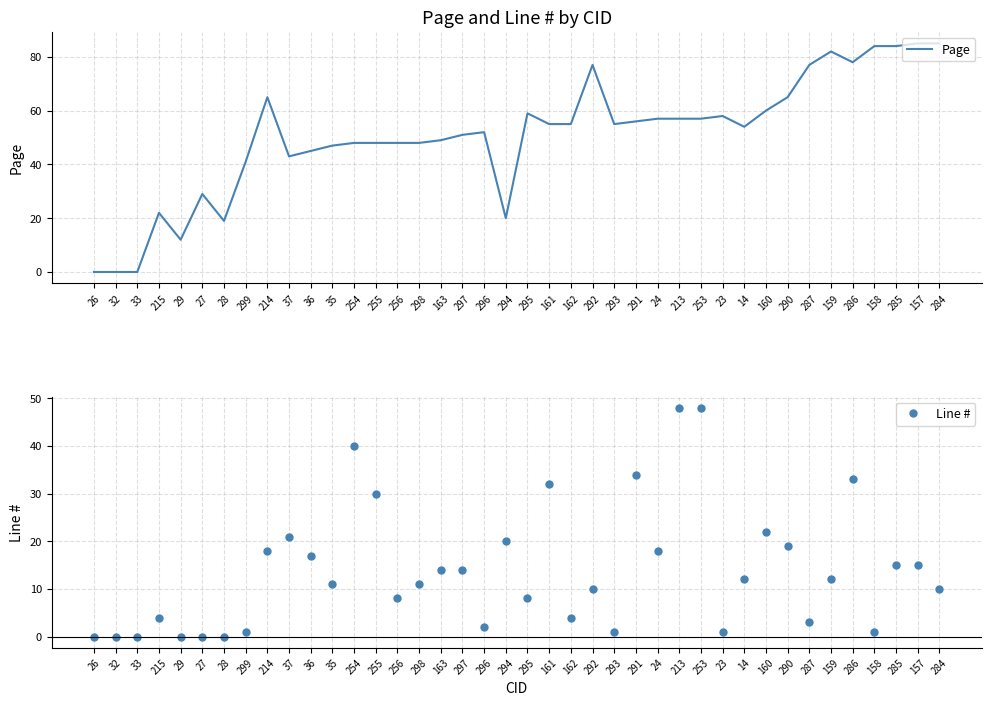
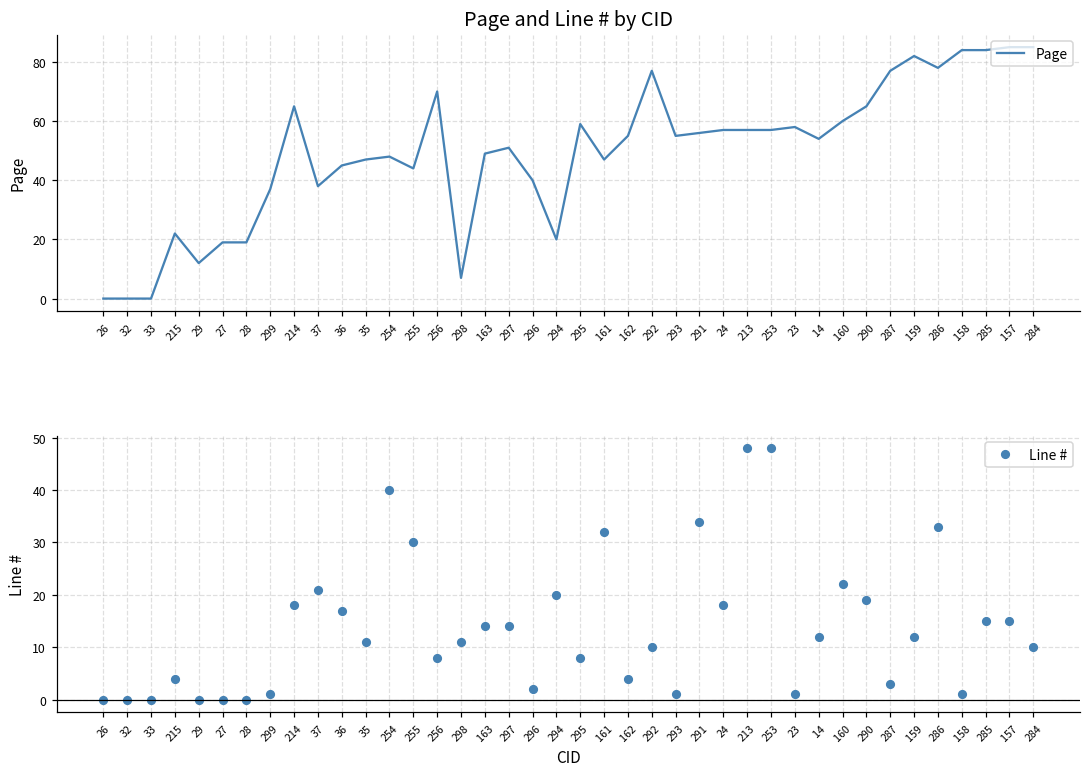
Page and Line # by CID, 27: 29 -> 19
Page and Line # by CID, 299: 41 -> 37
Page and Line # by CID, 37: 43 -> 38
Page and Line # by CID, 255: 48 -> 44
Page and Line # by CID, 256: 48 -> 70
Page and Line # by CID, 298: 48 -> 7
Page and Line # by CID, 296: 52 -> 40
Page and Line # by CID, 161: 55 -> 47
